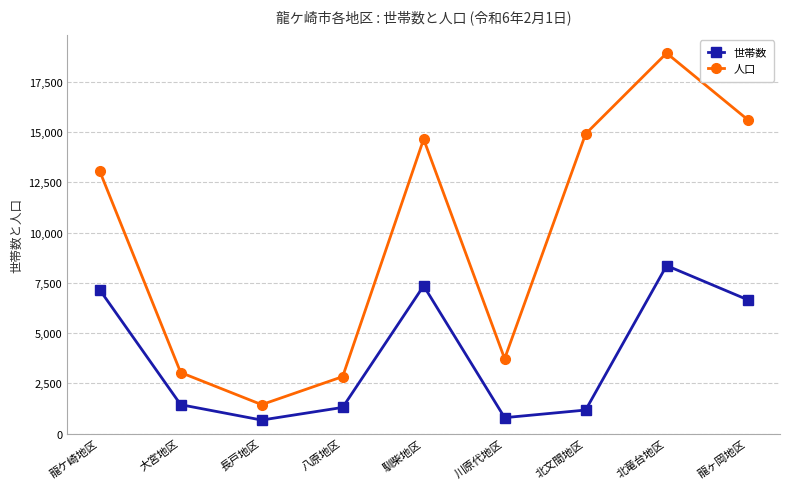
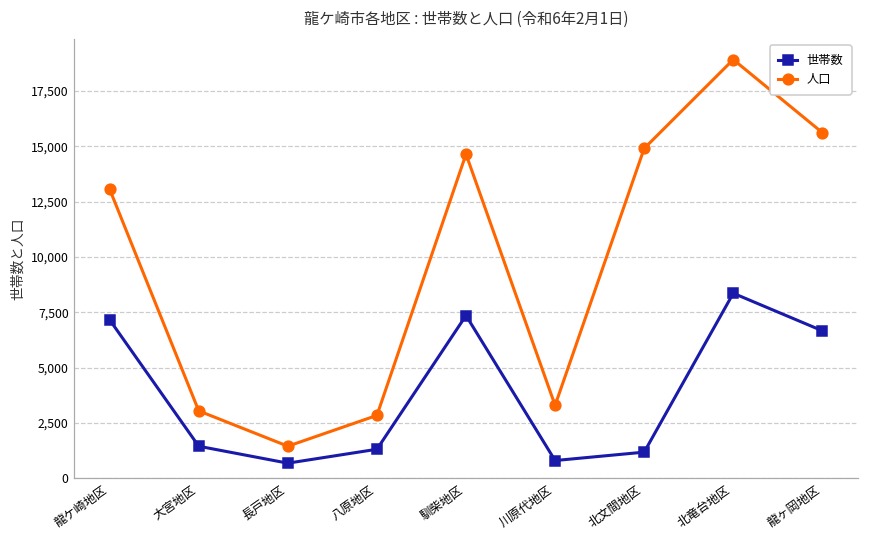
人口, 川原代地区: 3,700 -> 3,300
